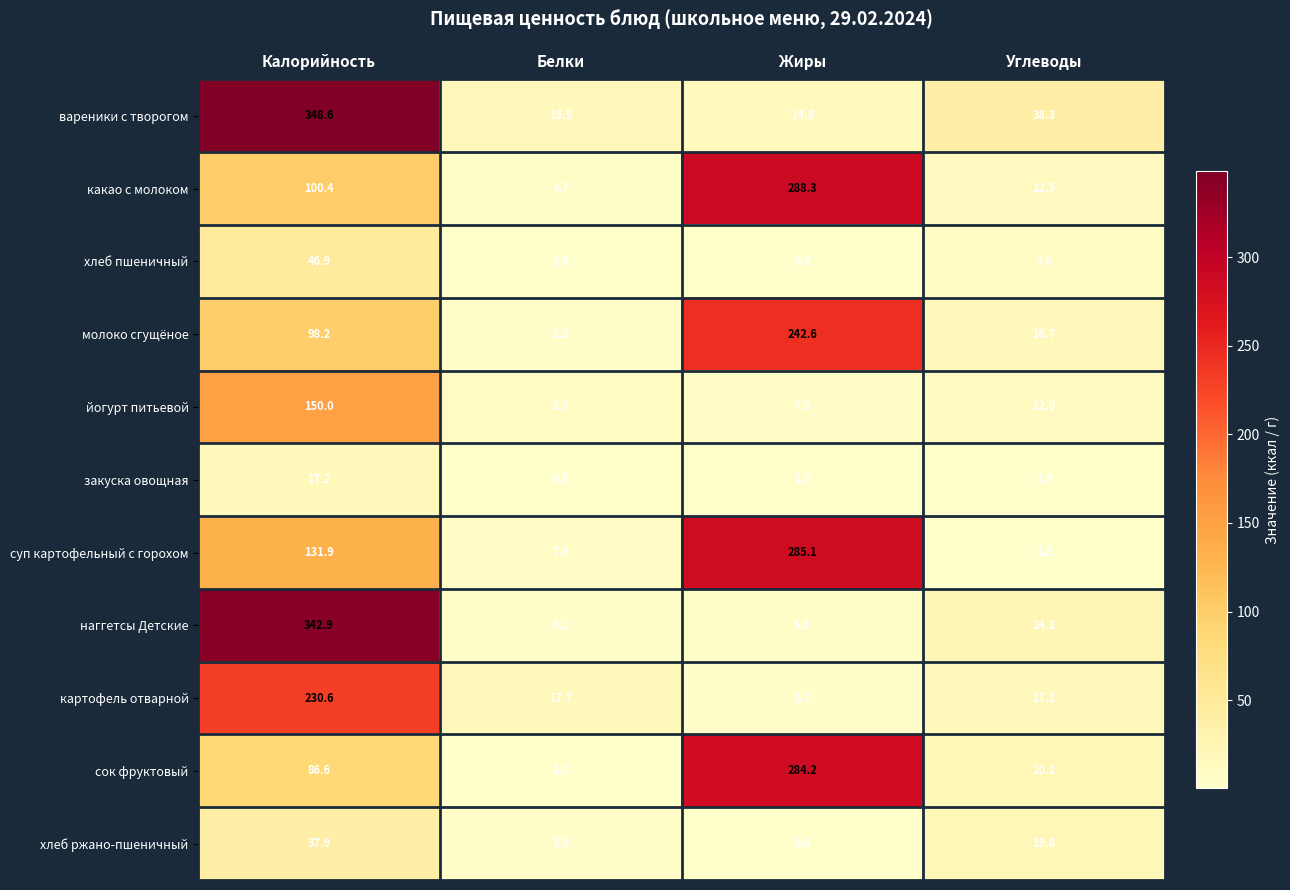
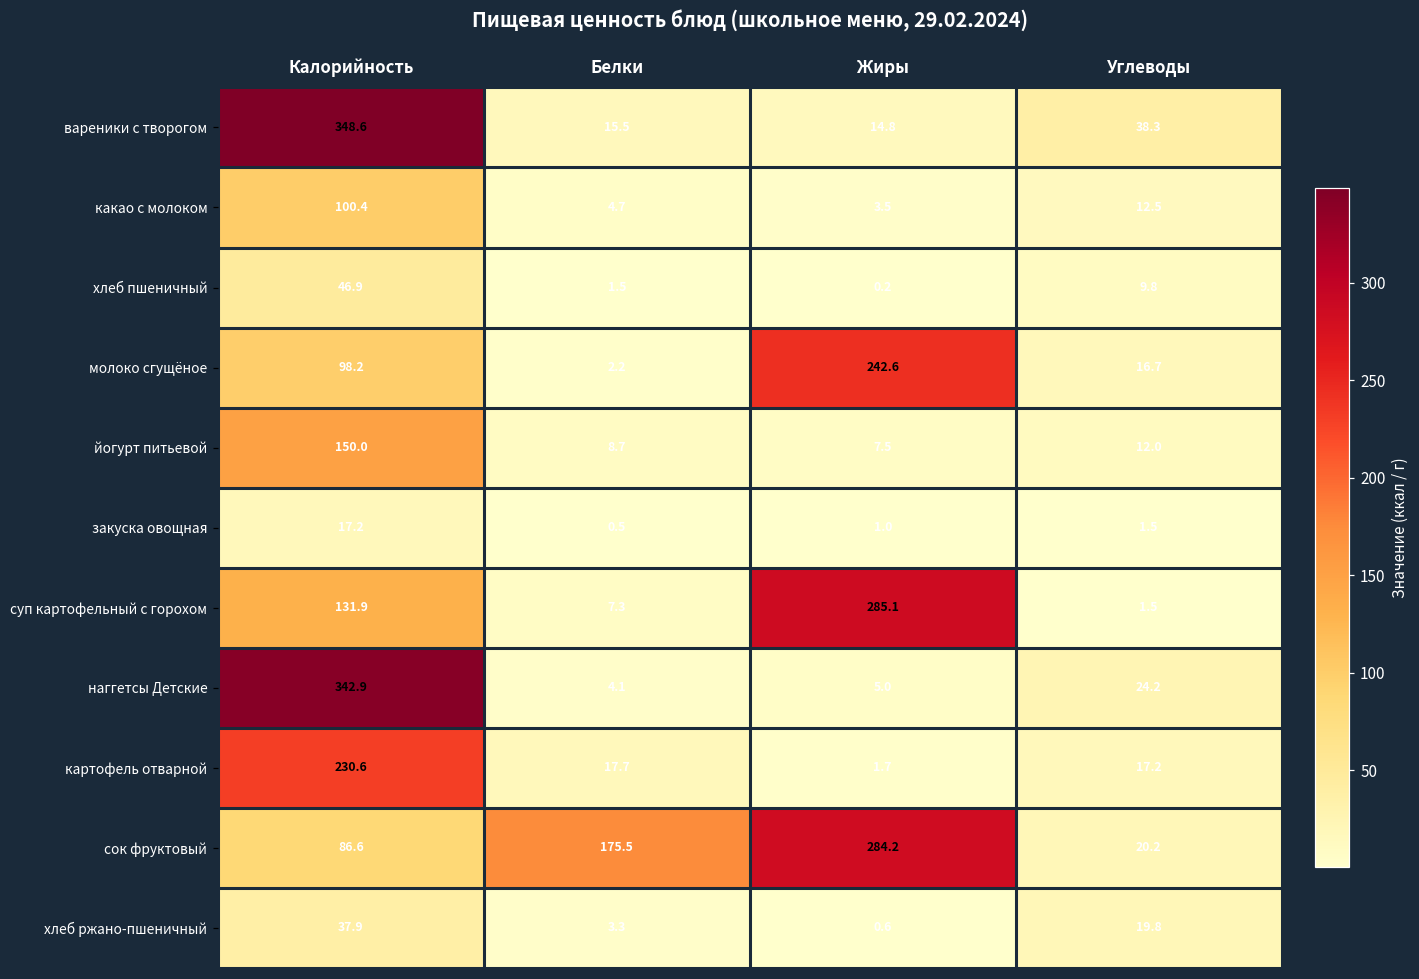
какао с молоком, Жиры: 288.3 -> 3.5
сок фруктовый, Белки: 1.0 -> 175.5
